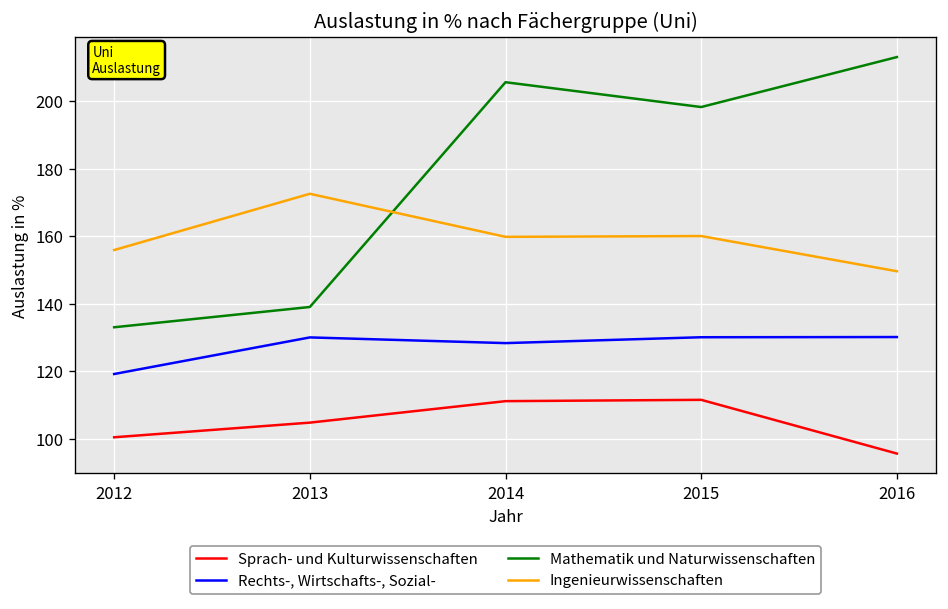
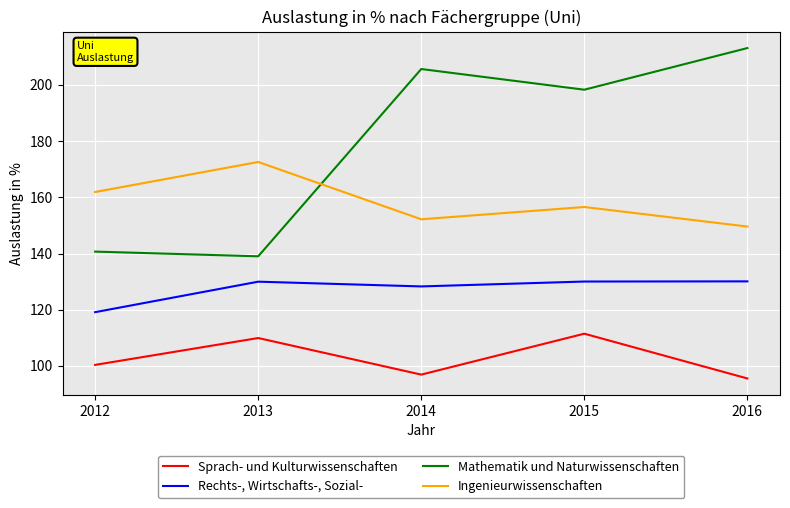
Mathematik und Naturwissenschaften, 2012: 133 -> 141
Ingenieurwissenschaften, 2012: 156 -> 162
Sprach- und Kulturwissenschaften, 2013: 105 -> 110
Sprach- und Kulturwissenschaften, 2014: 111 -> 97
Ingenieurwissenschaften, 2014: 160 -> 152
Ingenieurwissenschaften, 2015: 160 -> 157
